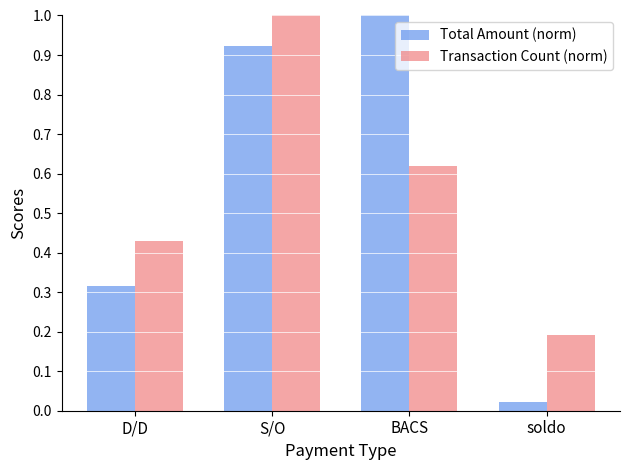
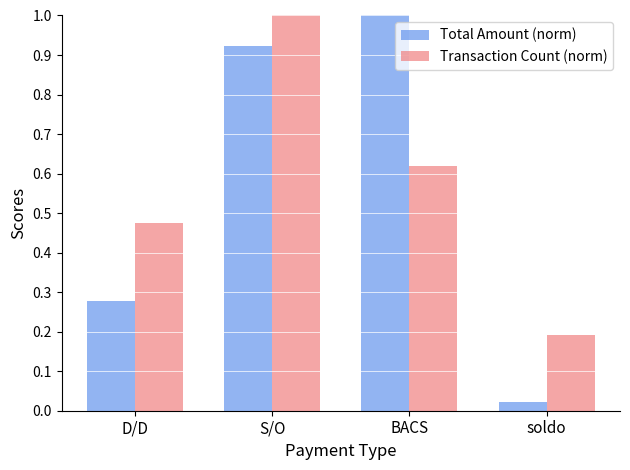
Total Amount (norm), D/D: 0.32 -> 0.28
Transaction Count (norm), D/D: 0.43 -> 0.48
